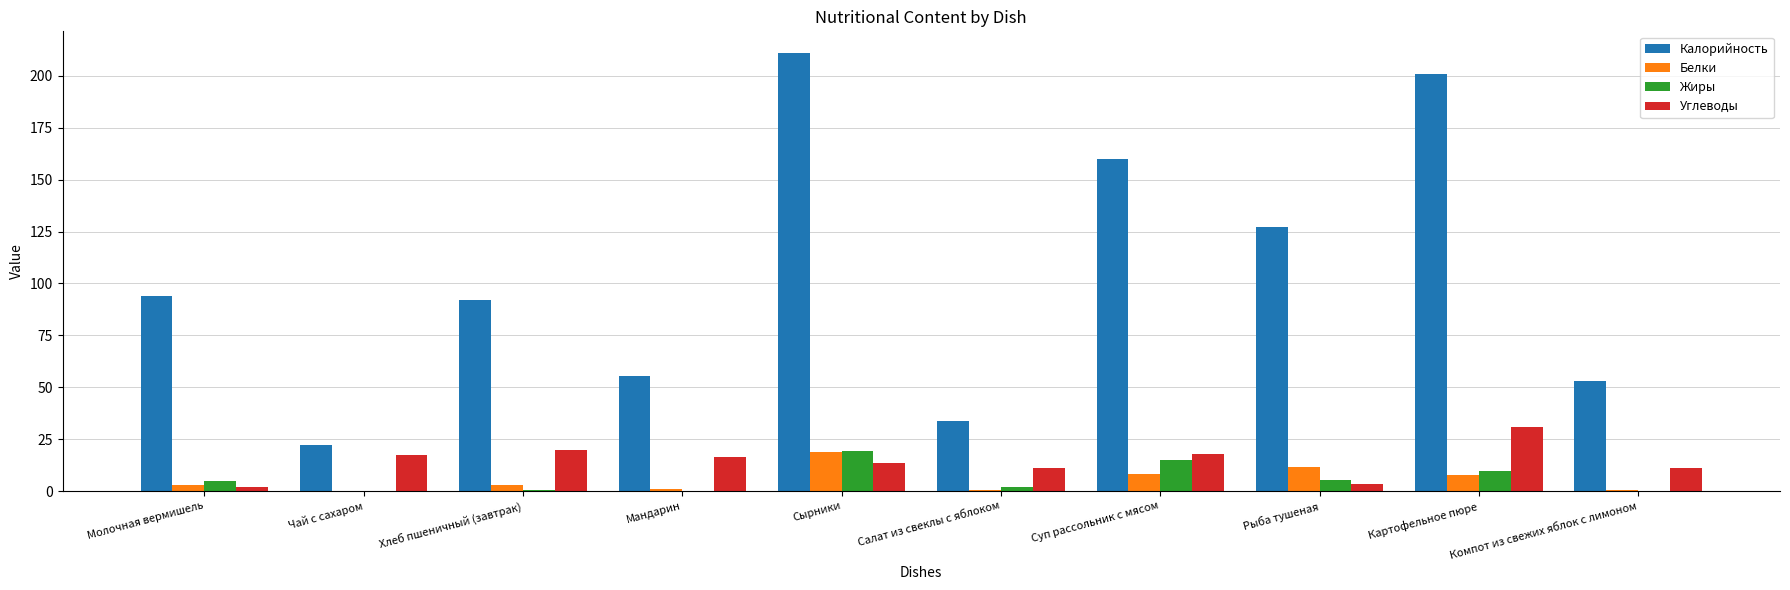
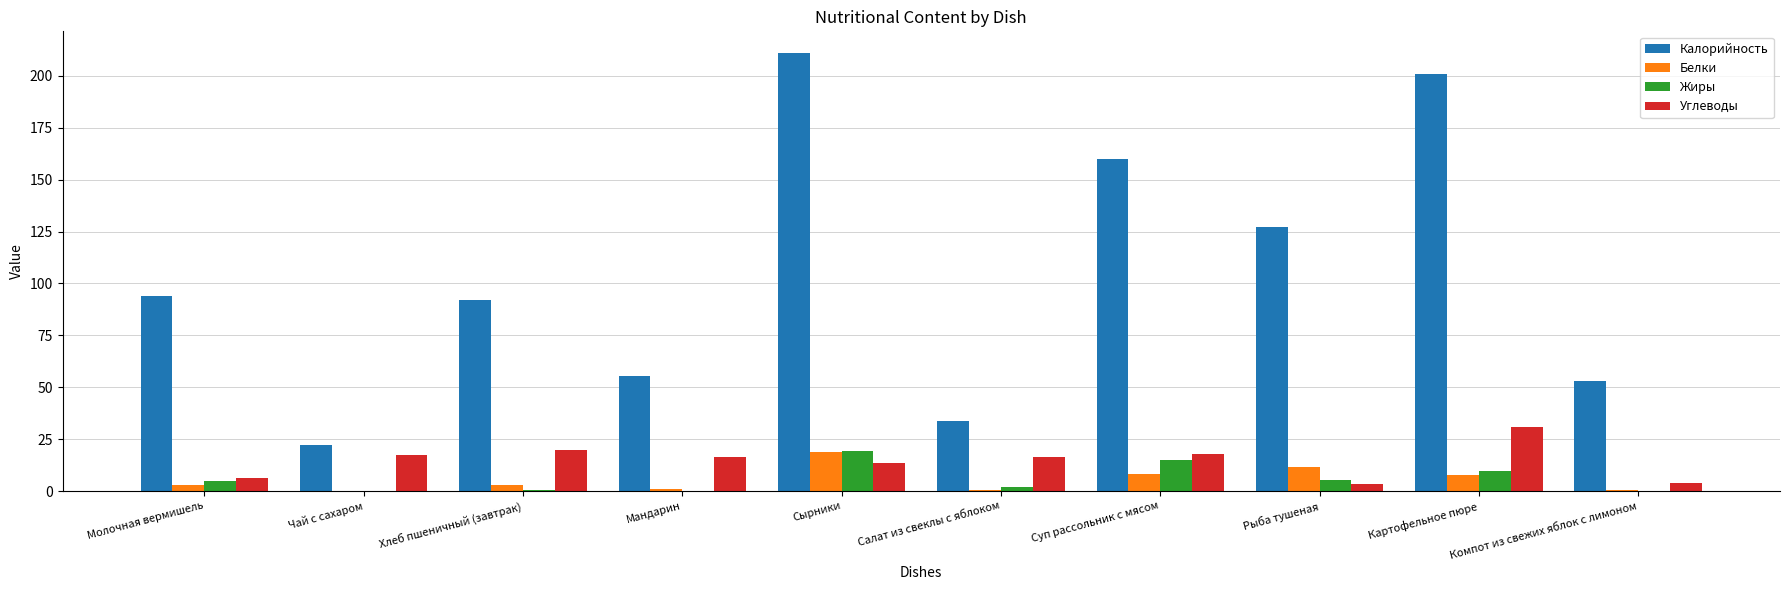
Углеводы, Молочная вермишель: 2 -> 6
Углеводы, Салат из свеклы с яблоком: 11 -> 16
Углеводы, Компот из свежих яблок с лимоном: 11 -> 4
